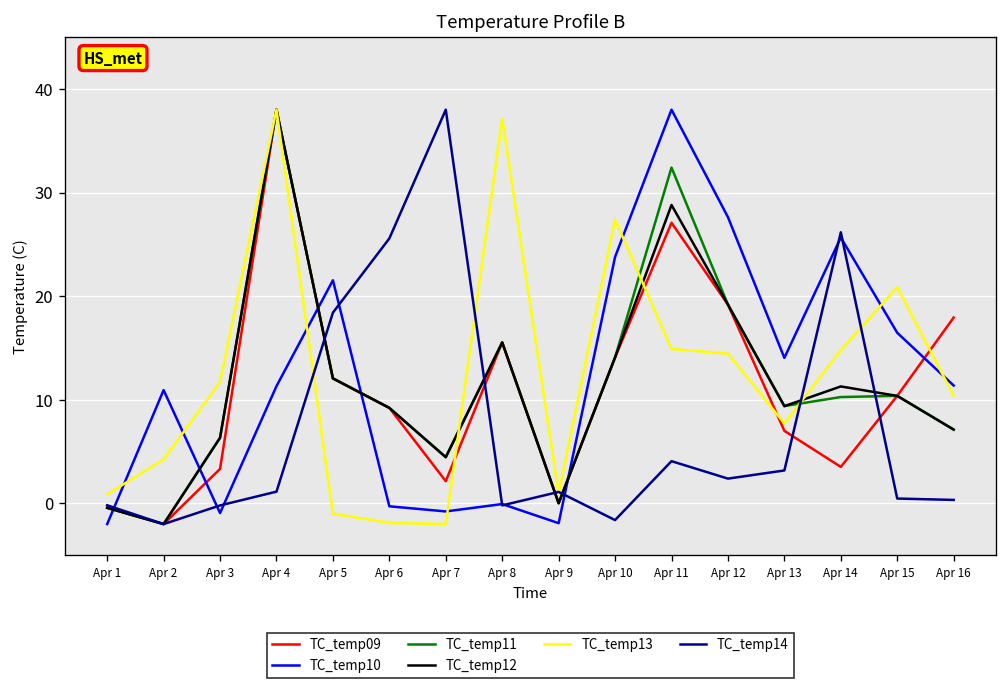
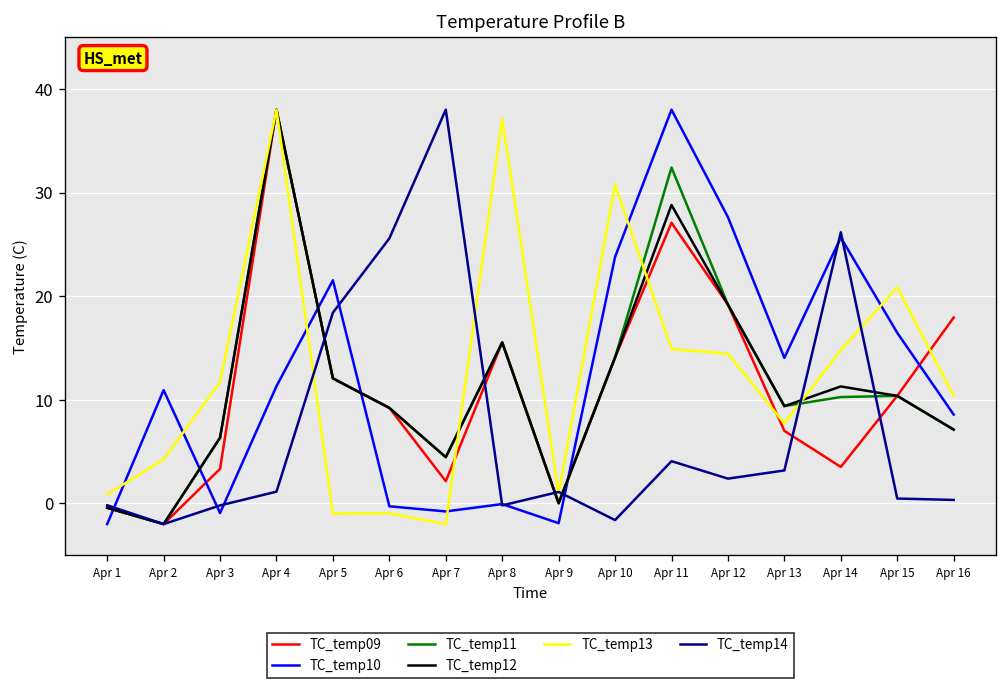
TC_temp13, Apr 6: -2 -> -1
TC_temp13, Apr 10: 27 -> 31
TC_temp10, Apr 16: 11 -> 9
